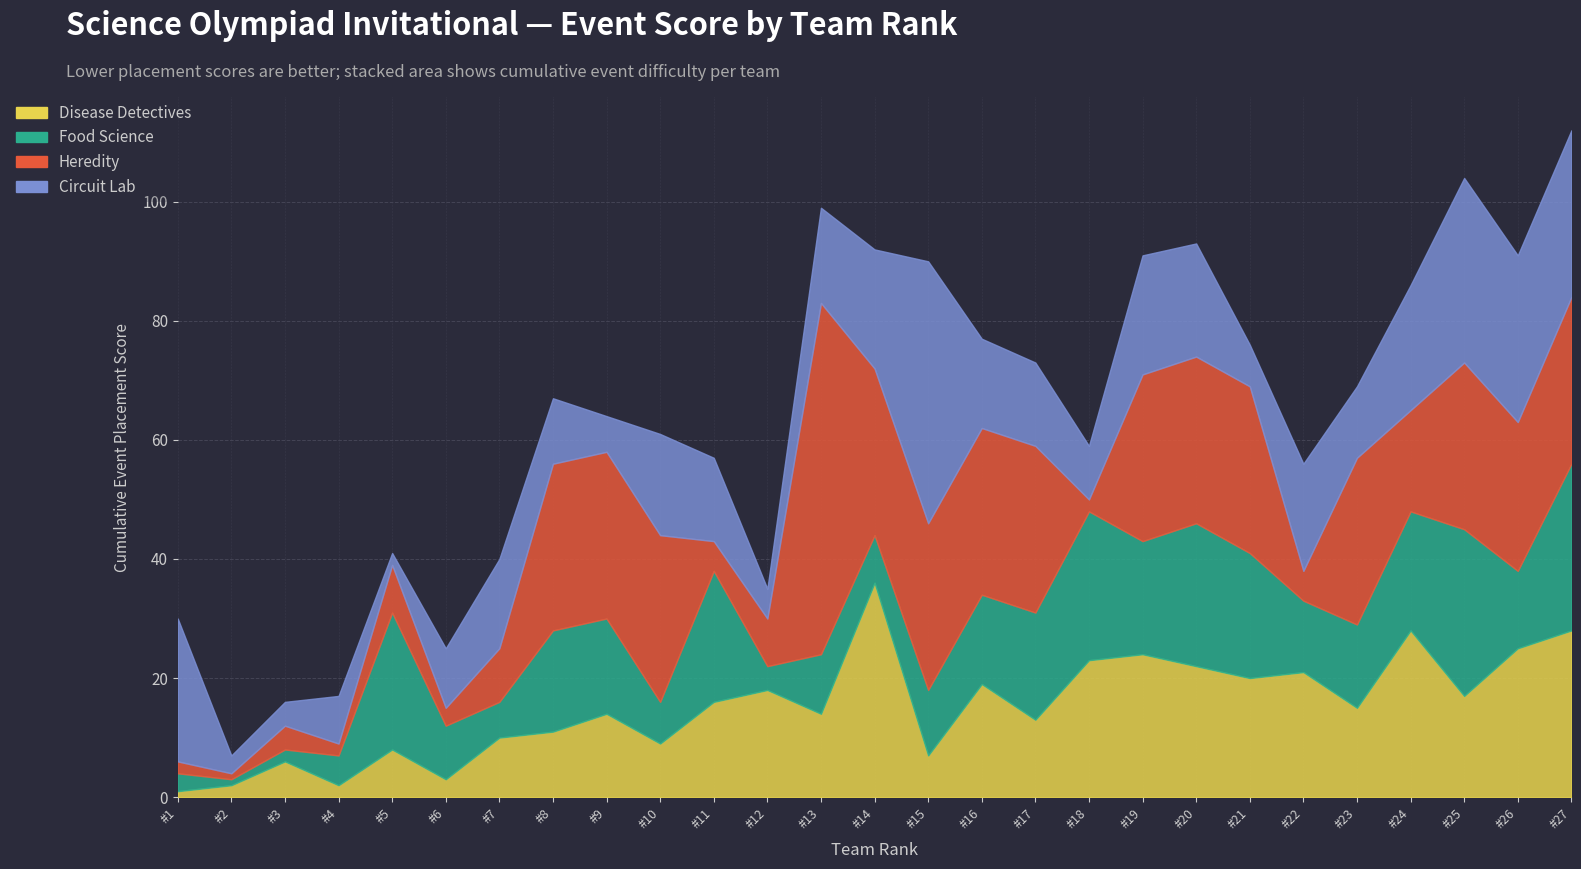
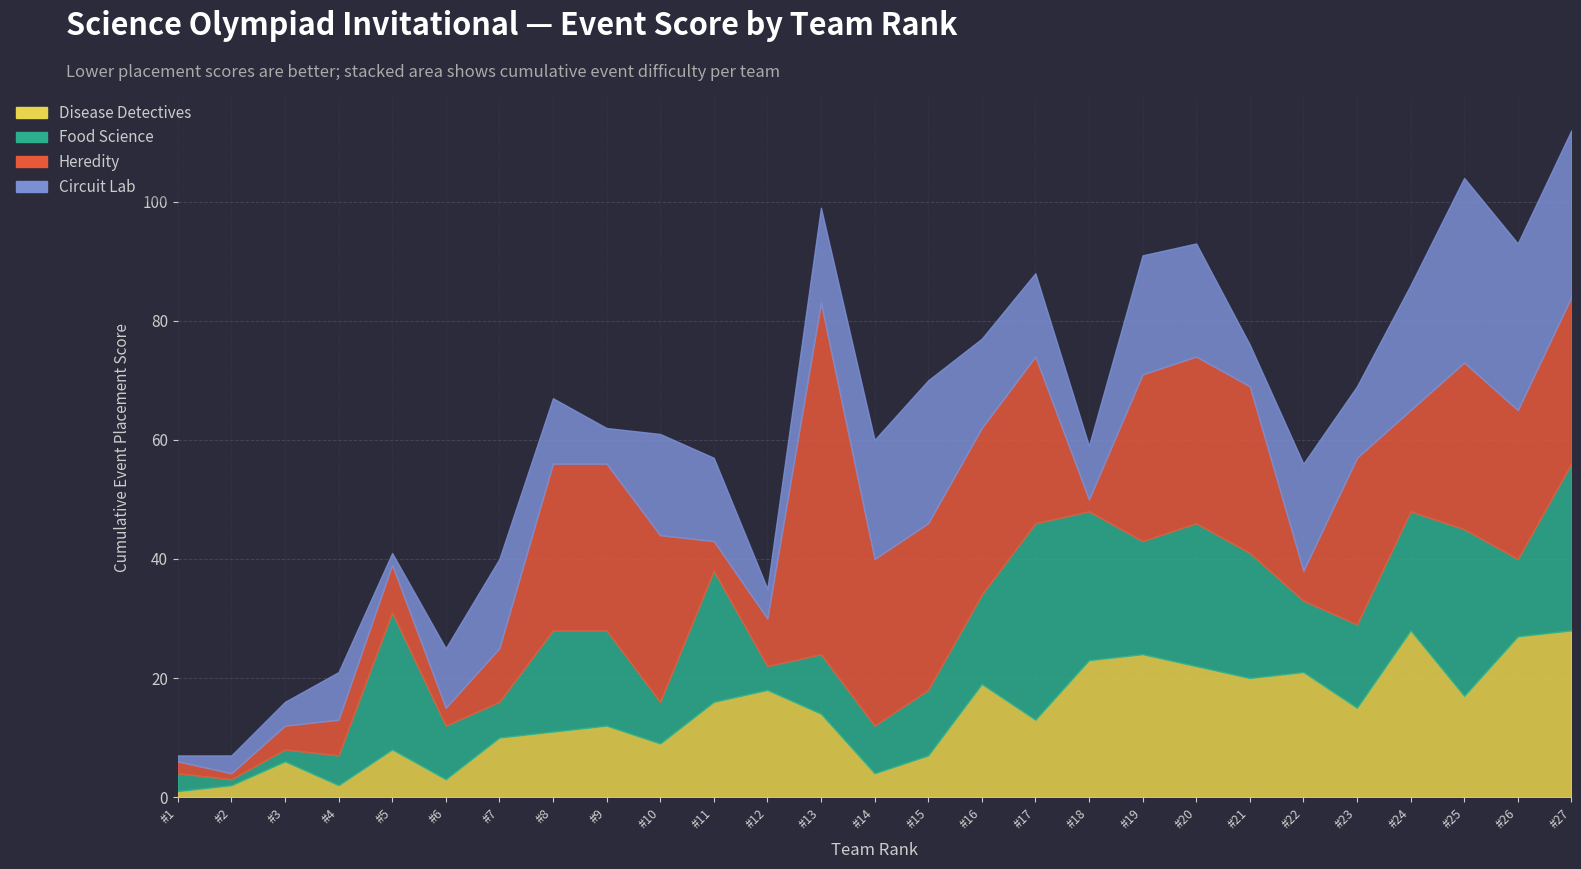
Circuit Lab, #1: 24 -> 1
Heredity, #4: 2 -> 6
Disease Detectives, #9: 14 -> 12
Disease Detectives, #14: 36 -> 4
Circuit Lab, #15: 44 -> 24
Food Science, #17: 18 -> 33
Disease Detectives, #26: 25 -> 27
